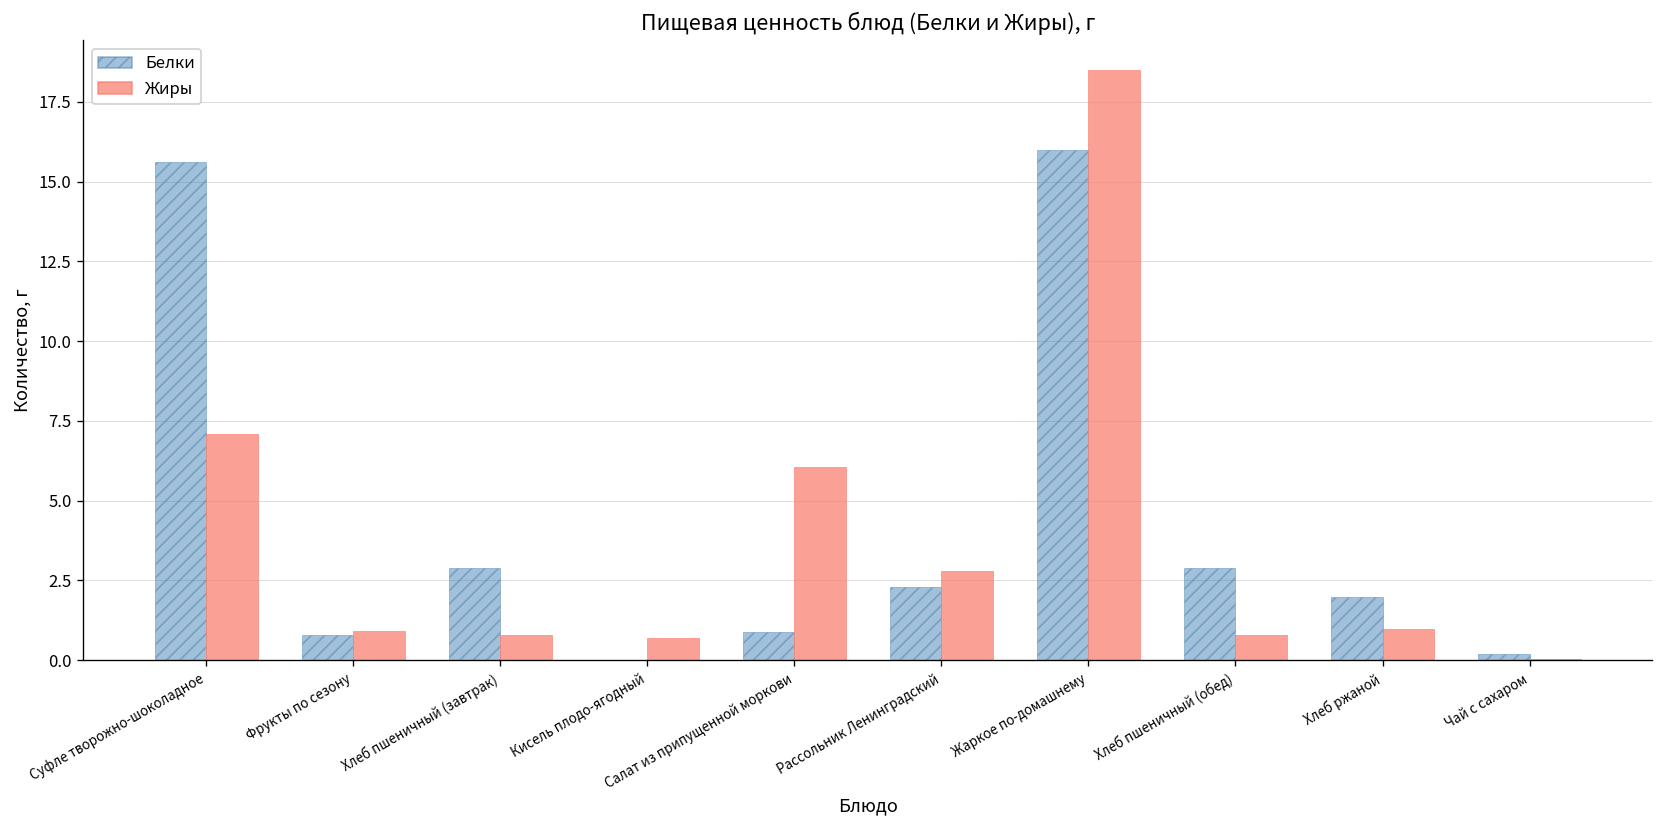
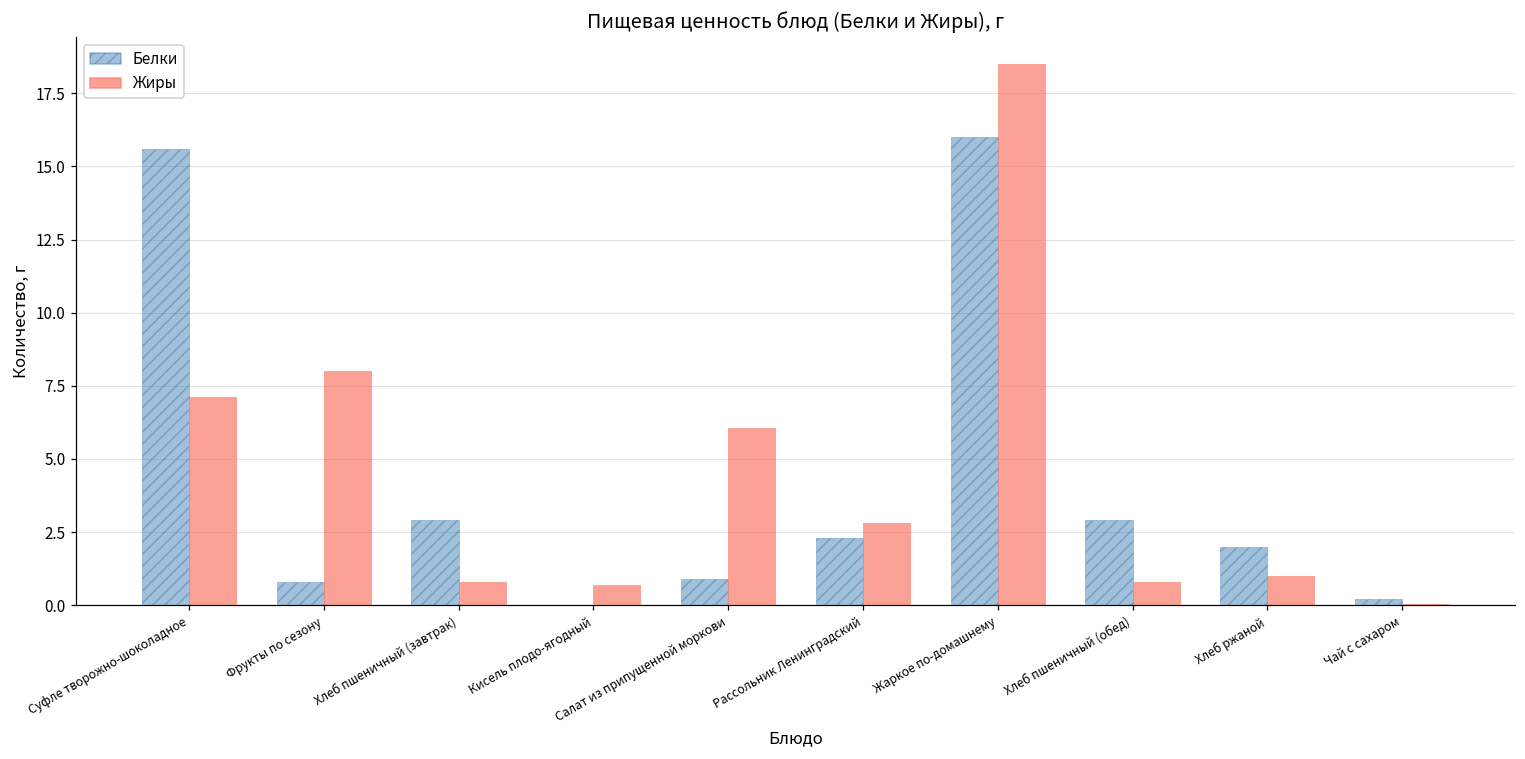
Жиры, Фрукты по сезону: 0.9 -> 8.0
